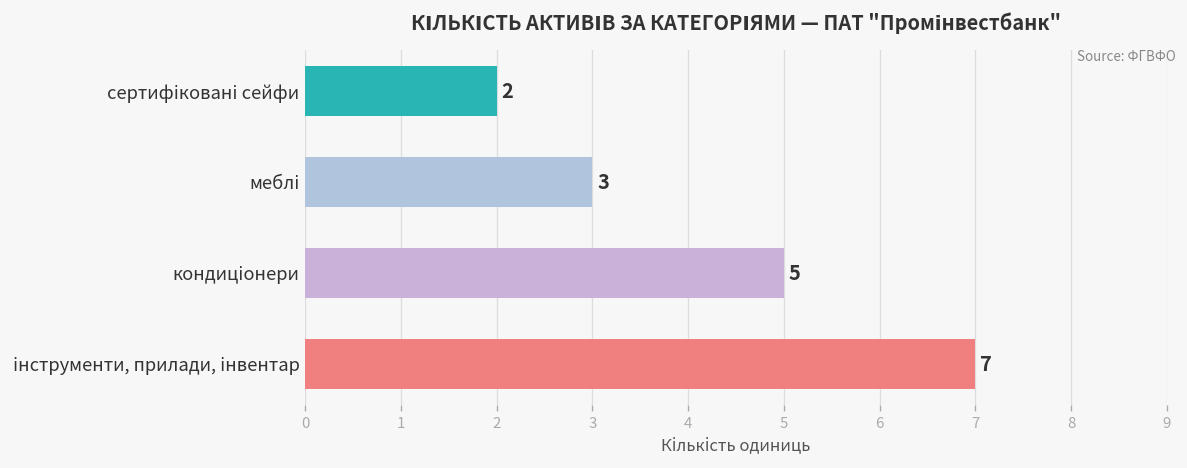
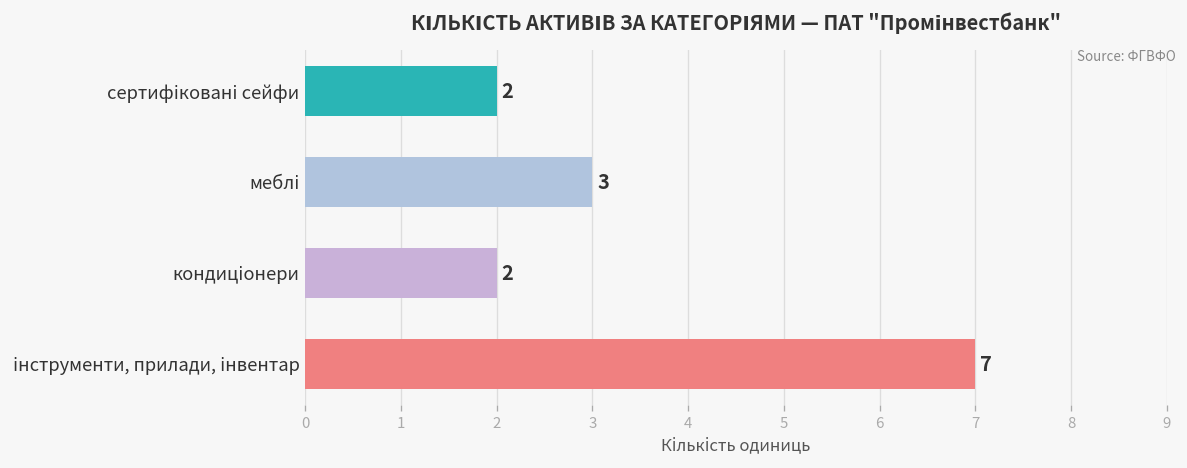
кондиціонери: 5 -> 2
